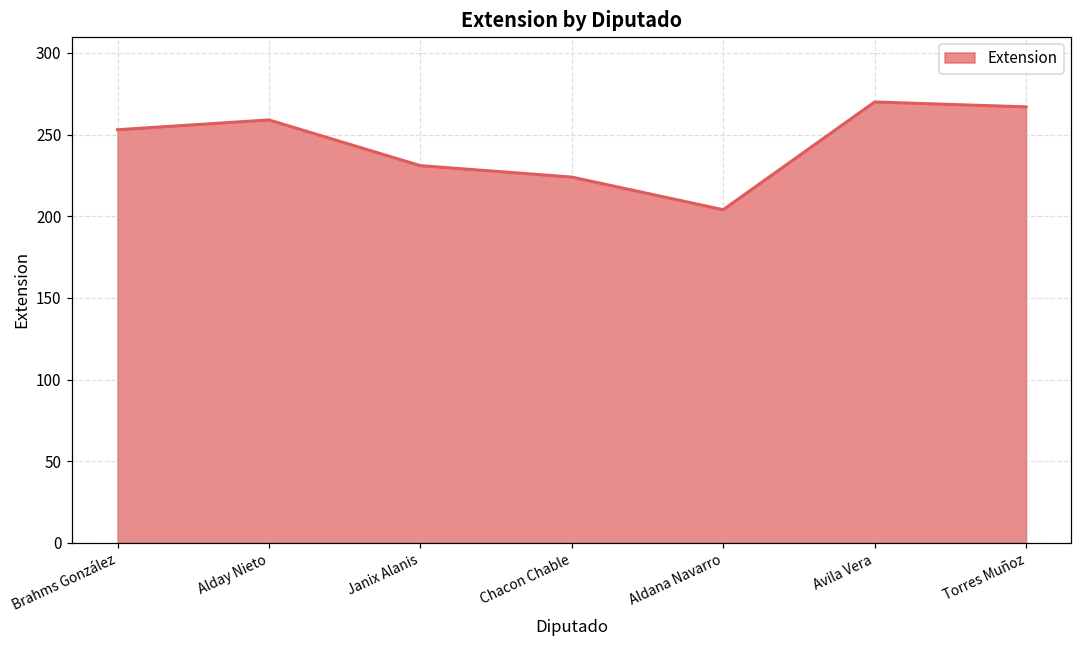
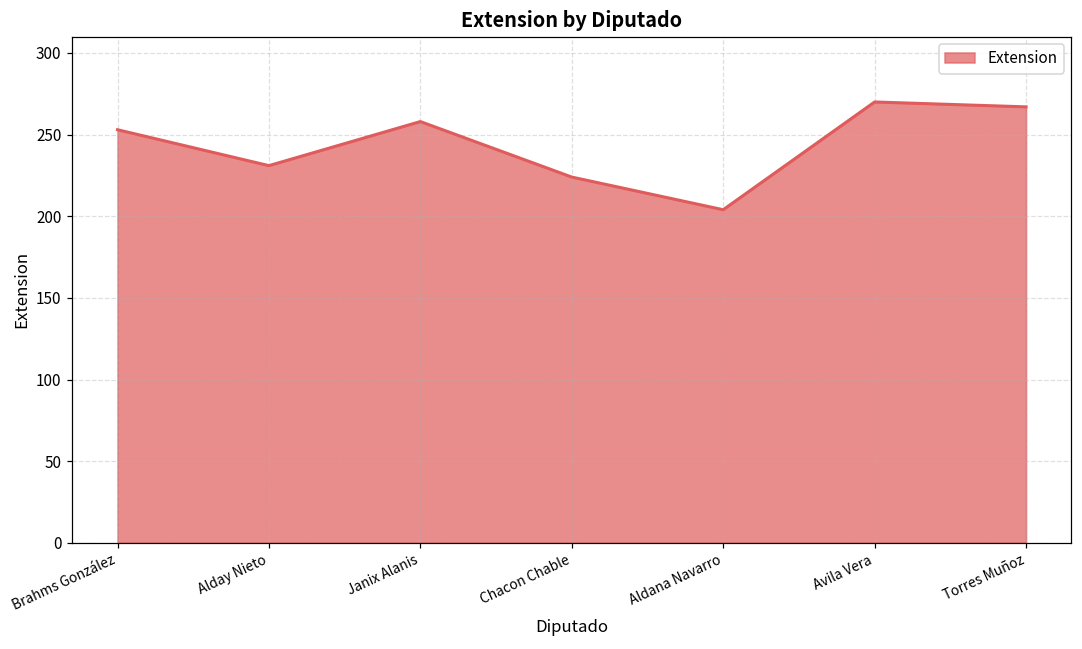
Alday Nieto: 259 -> 231
Janix Alanis: 231 -> 258
